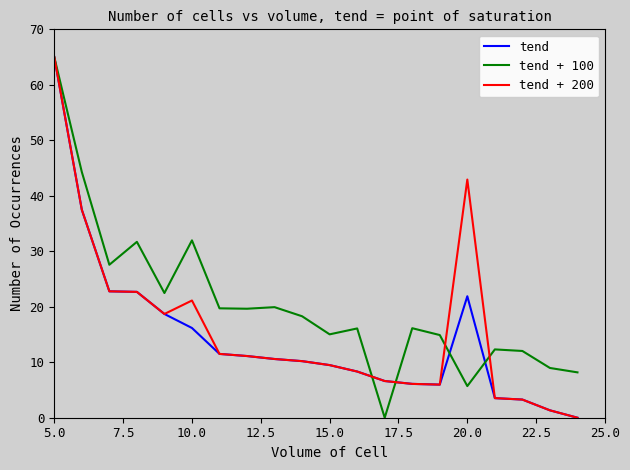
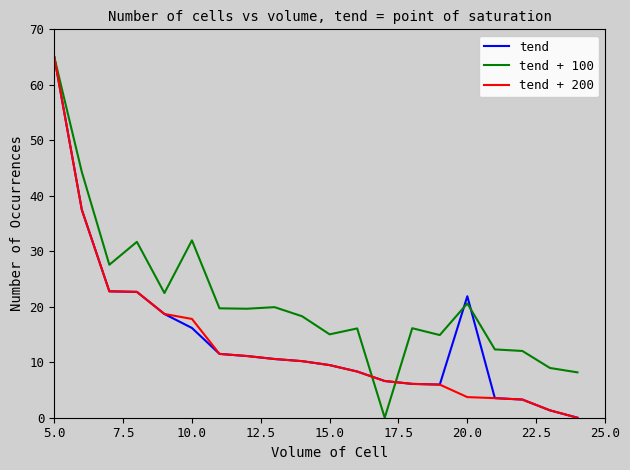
tend + 200, 10.0: 21 -> 18
tend + 100, 20.0: 6 -> 21
tend + 200, 20.0: 43 -> 4
